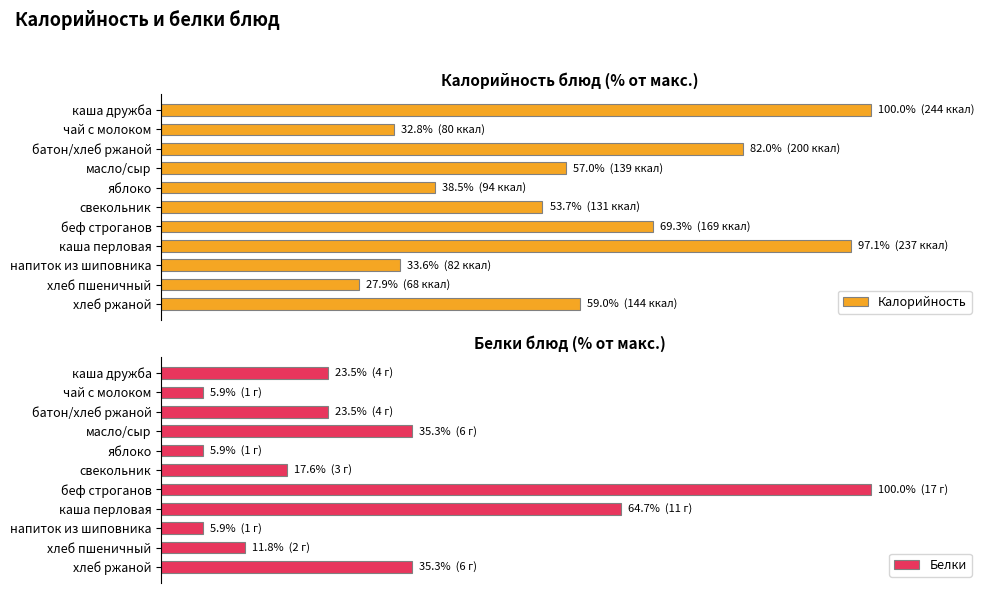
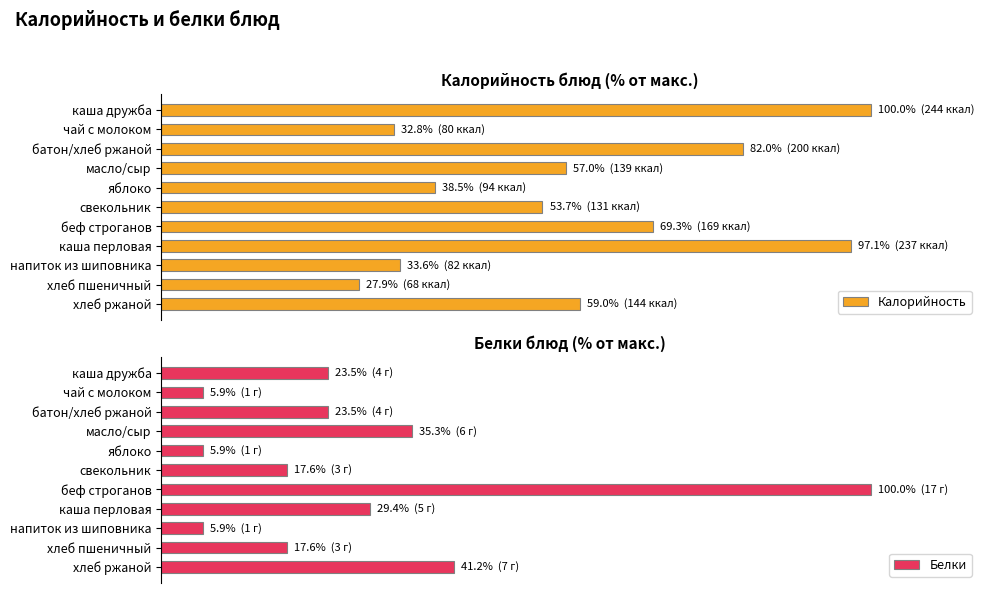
Белки блюд (% от макс.), каша перловая: 64.7% (11 г) -> 29.4% (5 г)
Белки блюд (% от макс.), хлеб пшеничный: 11.8% (2 г) -> 17.6% (3 г)
Белки блюд (% от макс.), хлеб ржаной: 35.3% (6 г) -> 41.2% (7 г)
